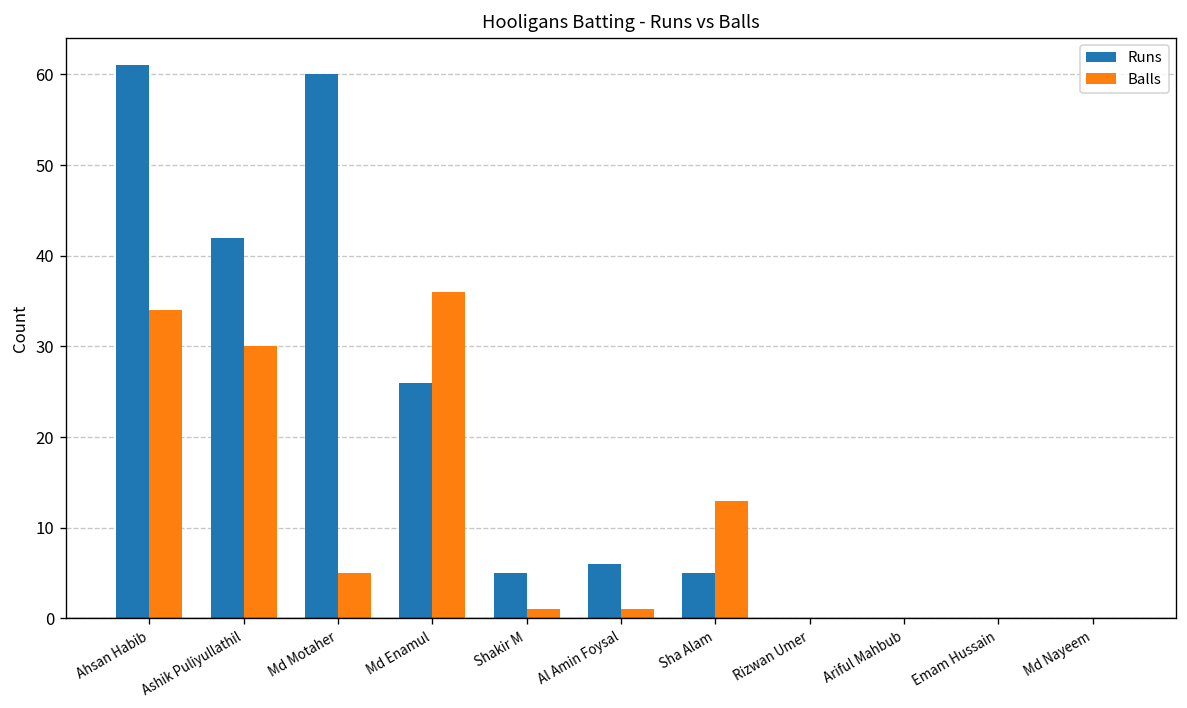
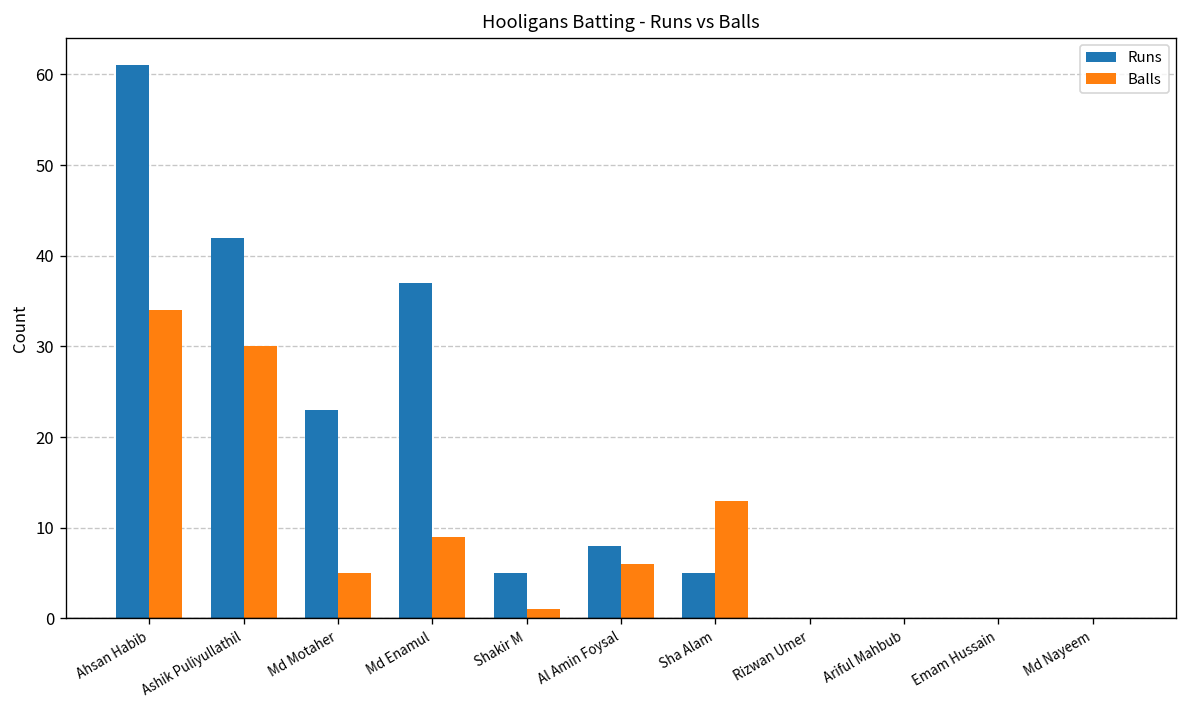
Runs, Md Motaher: 60 -> 23
Runs, Md Enamul: 26 -> 37
Balls, Md Enamul: 36 -> 9
Runs, Al Amin Foysal: 6 -> 8
Balls, Al Amin Foysal: 1 -> 6
